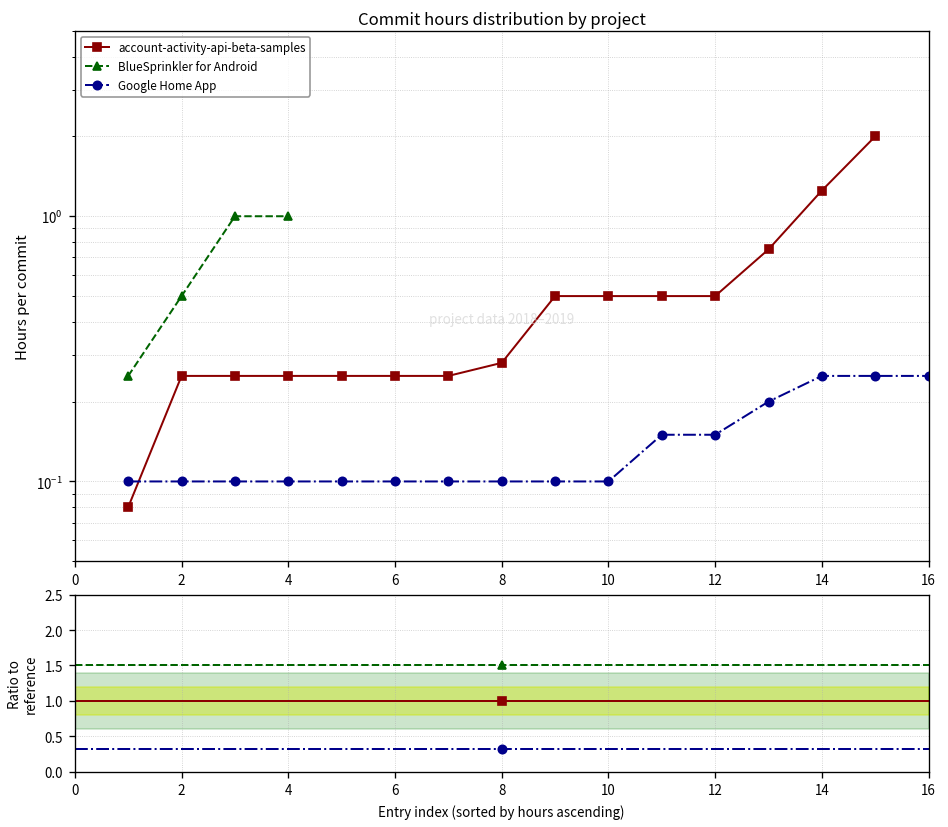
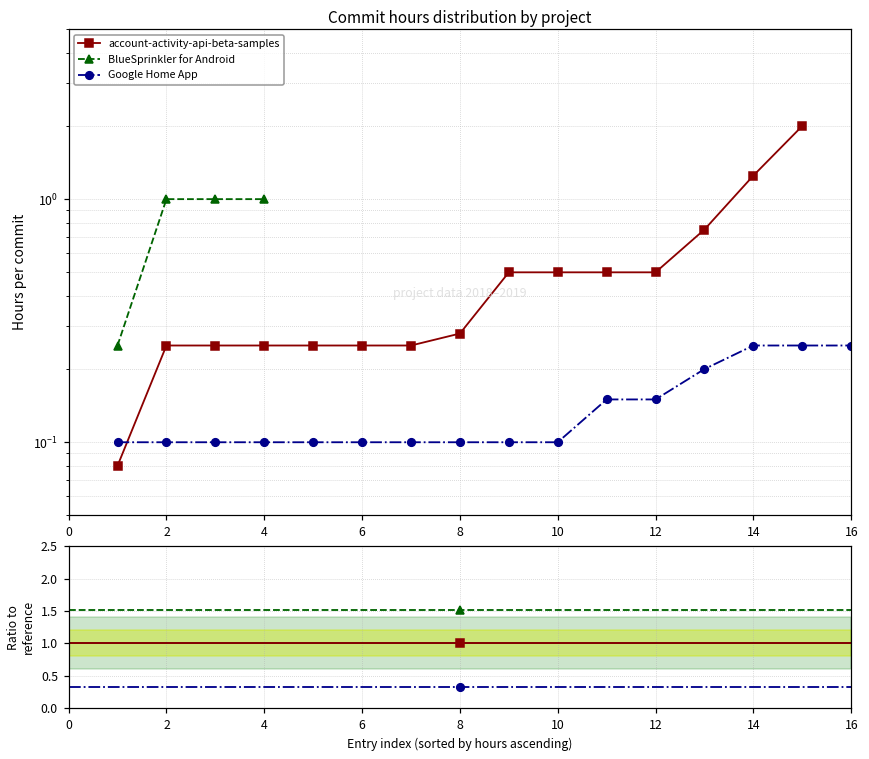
Commit hours distribution by project, BlueSprinkler for Android, 2: 0.5 -> 1.0
